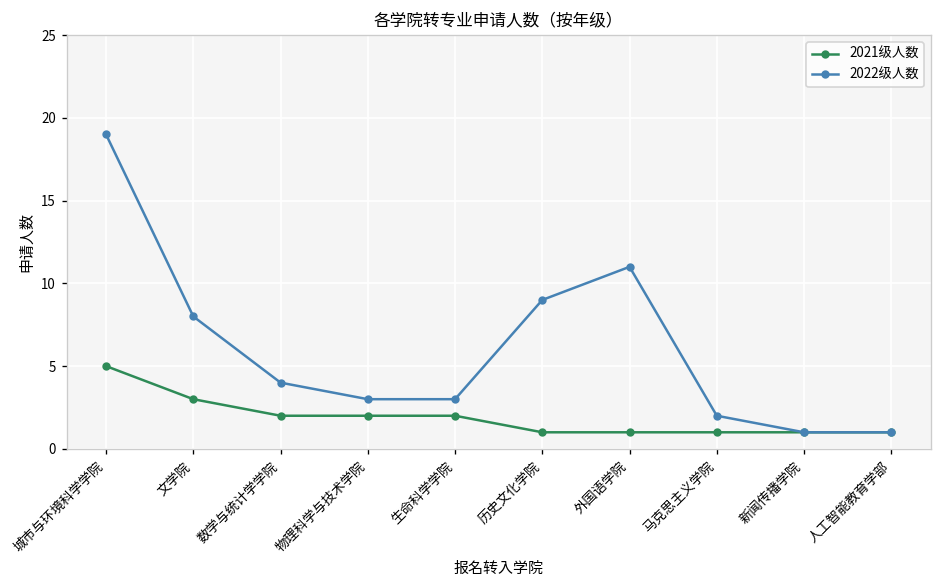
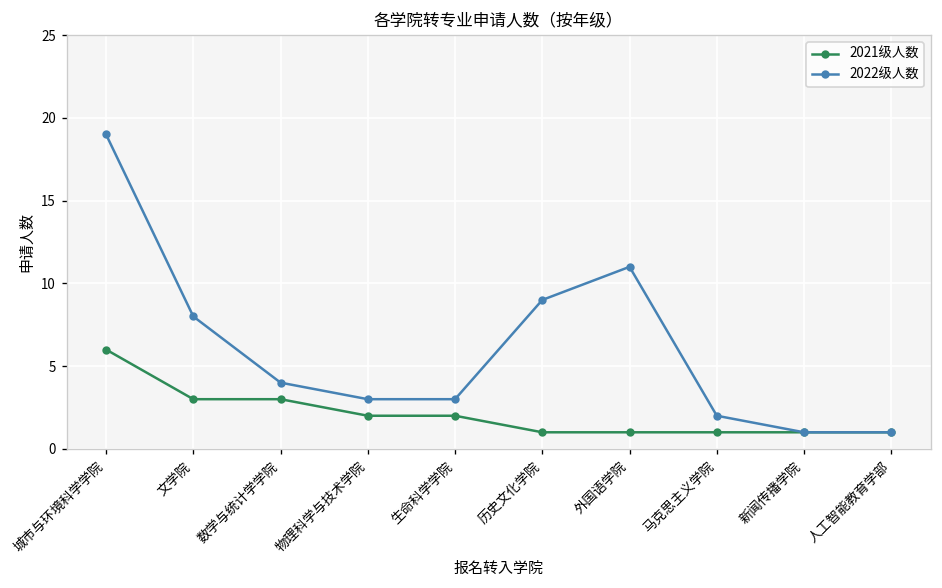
2021级人数, 城市与环境科学学院: 5 -> 6
2021级人数, 数学与统计学学院: 2 -> 3
